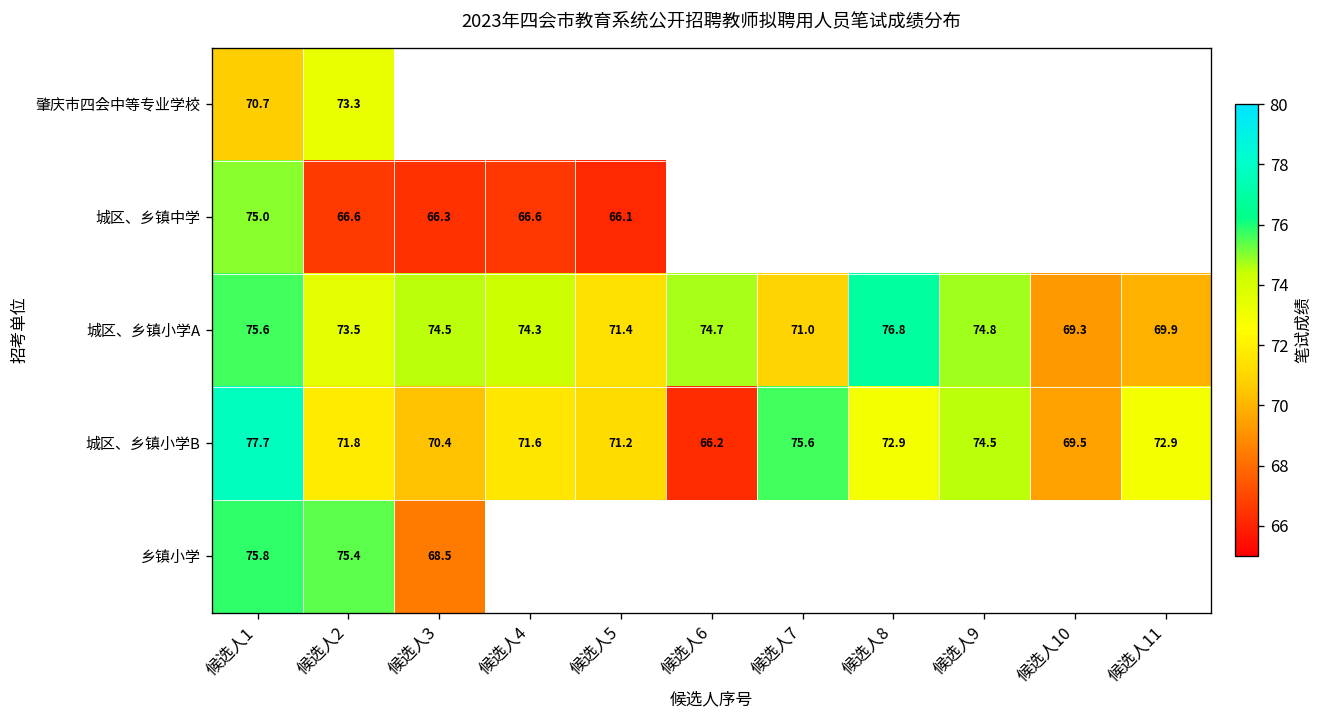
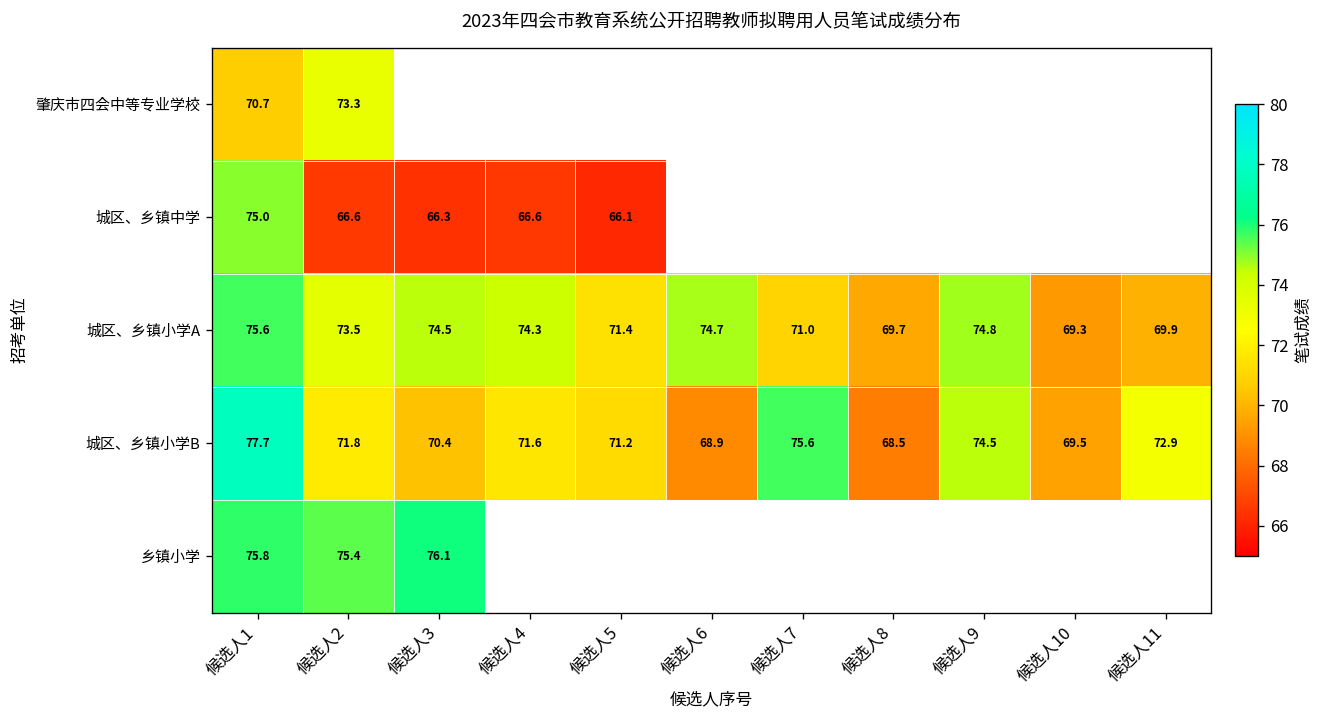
城区、乡镇小学A, 候选人8: 76.8 -> 69.7
城区、乡镇小学B, 候选人6: 66.2 -> 68.9
城区、乡镇小学B, 候选人8: 72.9 -> 68.5
乡镇小学, 候选人3: 68.5 -> 76.1
